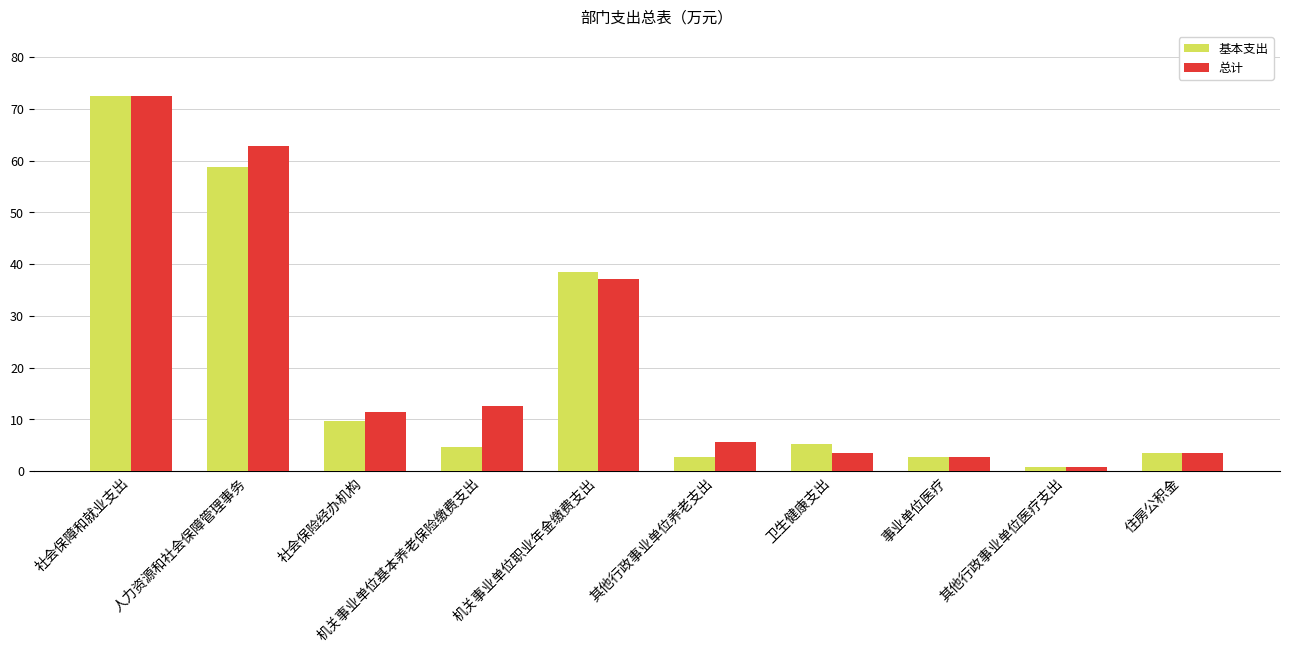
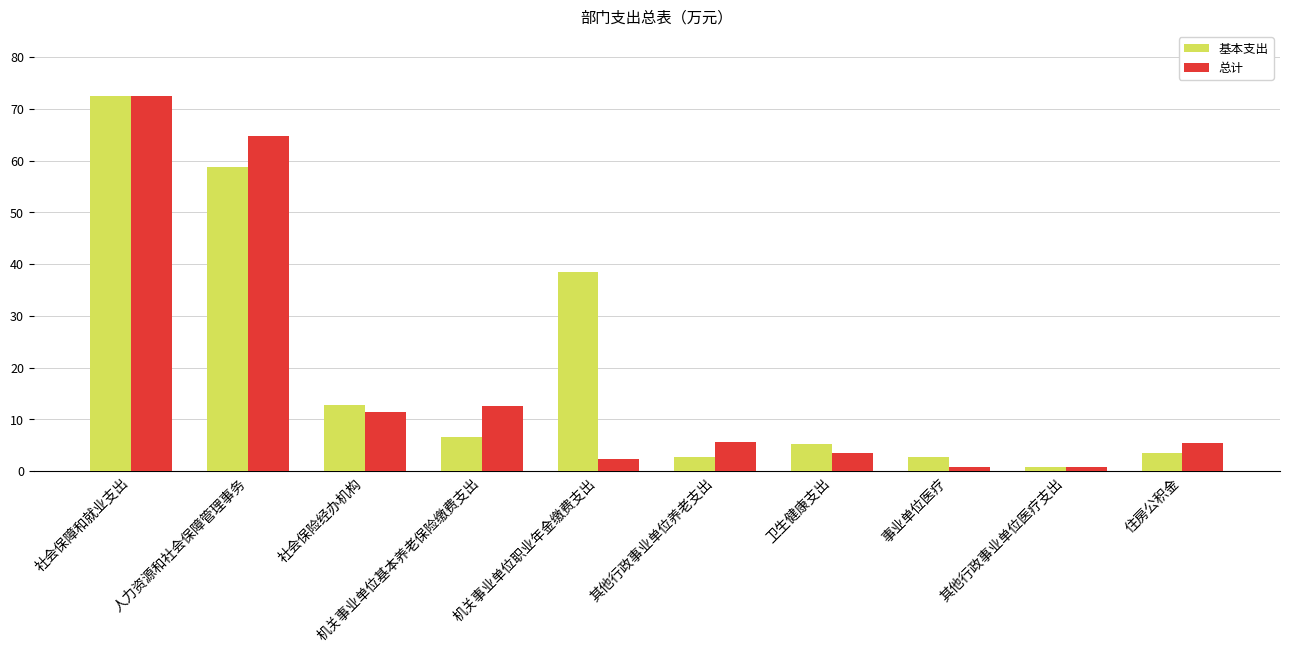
总计, 人力资源和社会保障管理事务: 63 -> 65
基本支出, 社会保险经办机构: 10 -> 13
基本支出, 机关事业单位基本养老保险缴费支出: 5 -> 7
总计, 机关事业单位职业年金缴费支出: 37 -> 2
总计, 事业单位医疗: 3 -> 1
总计, 住房公积金: 4 -> 6
